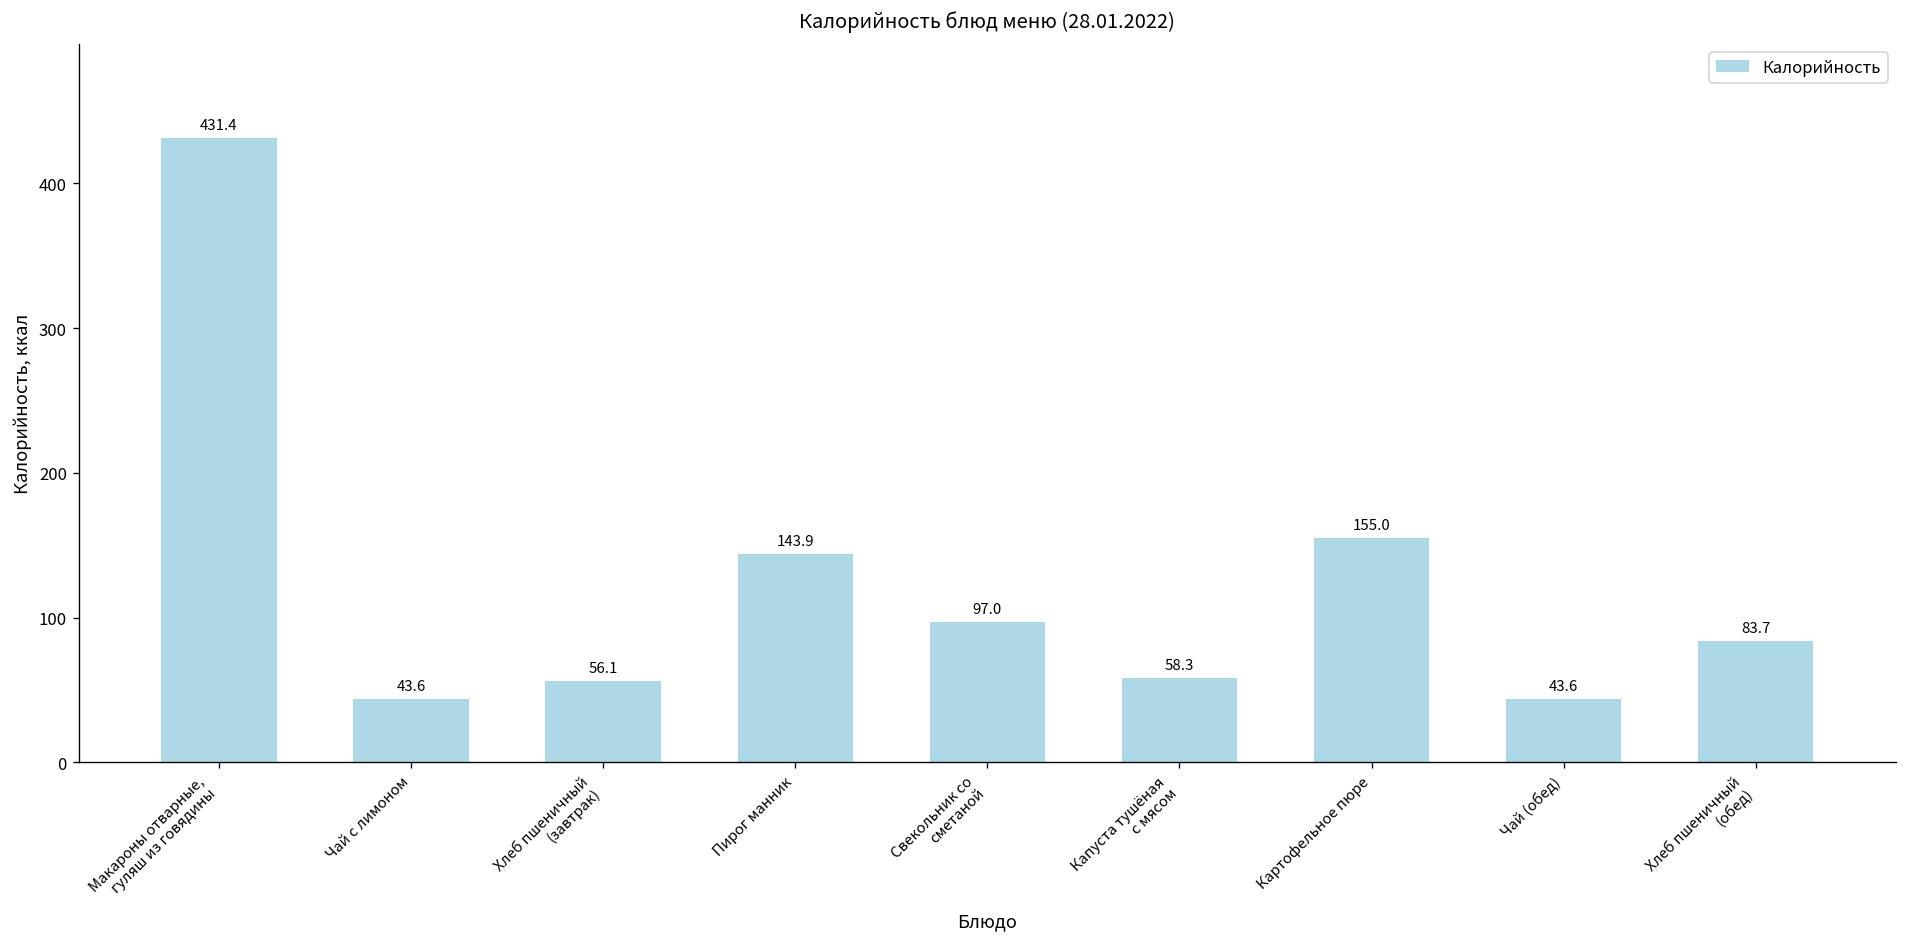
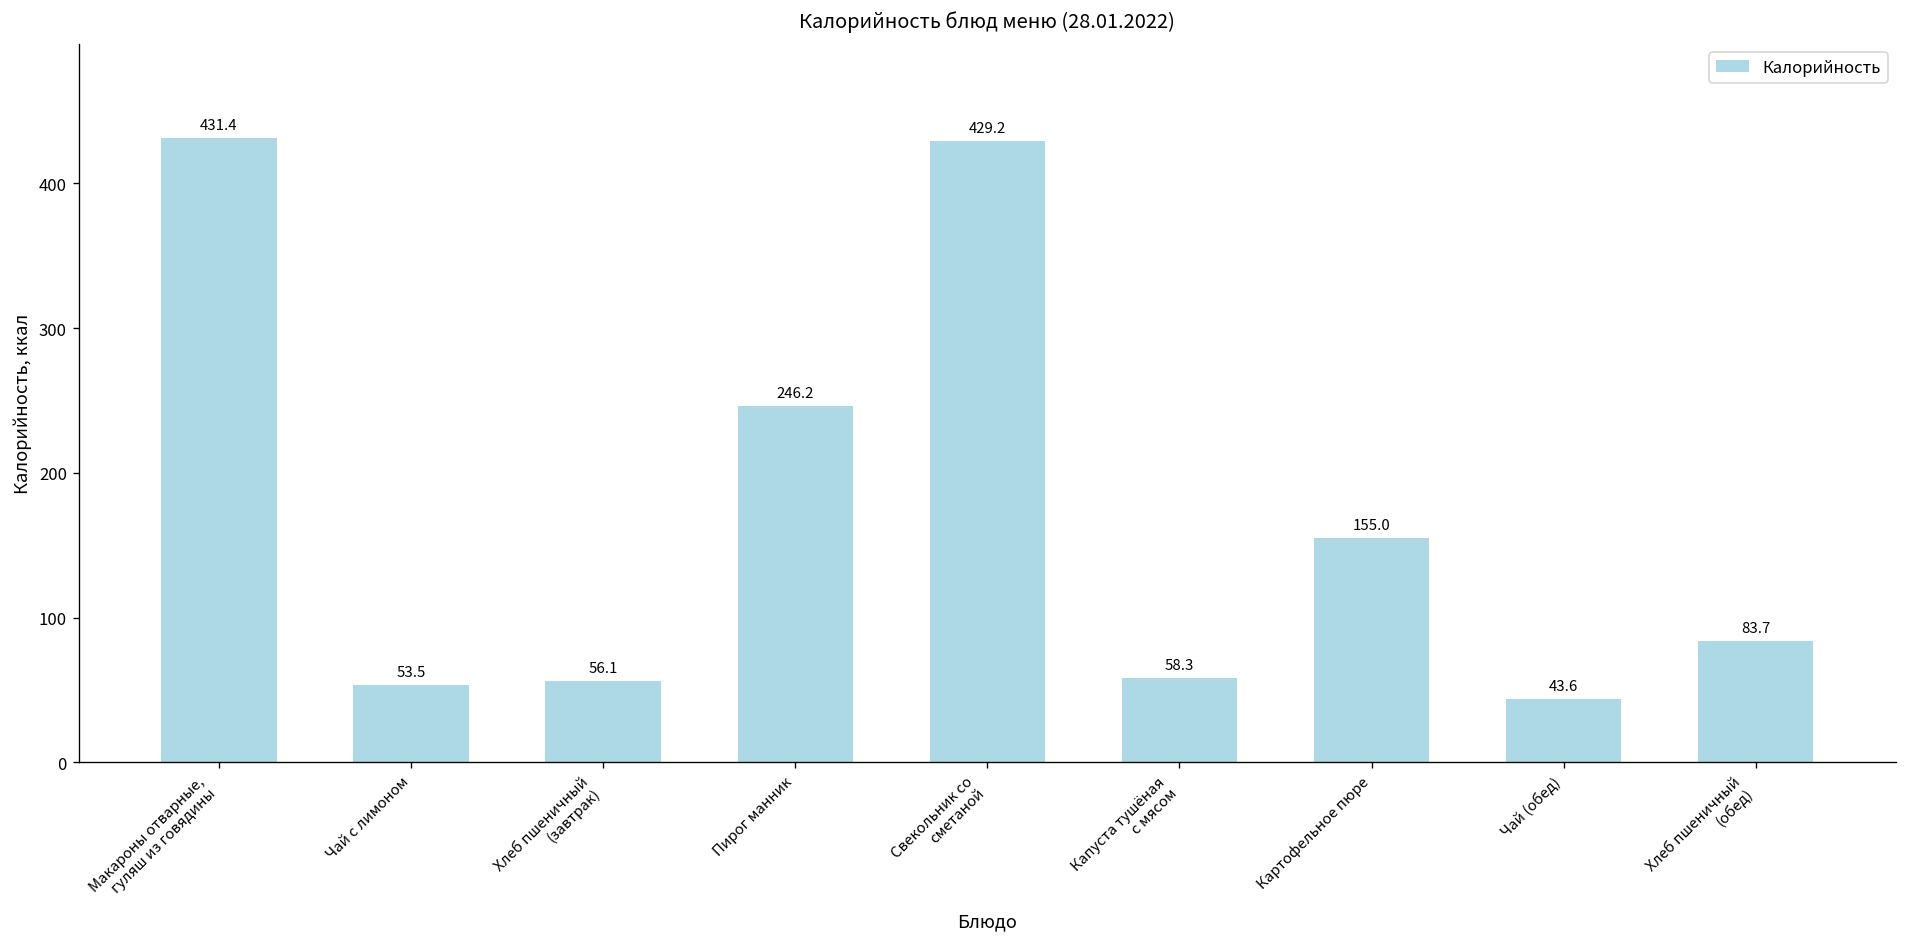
Чай с лимоном: 43.6 -> 53.5
Пирог манник: 143.9 -> 246.2
Свекольник со сметаной: 97.0 -> 429.2
